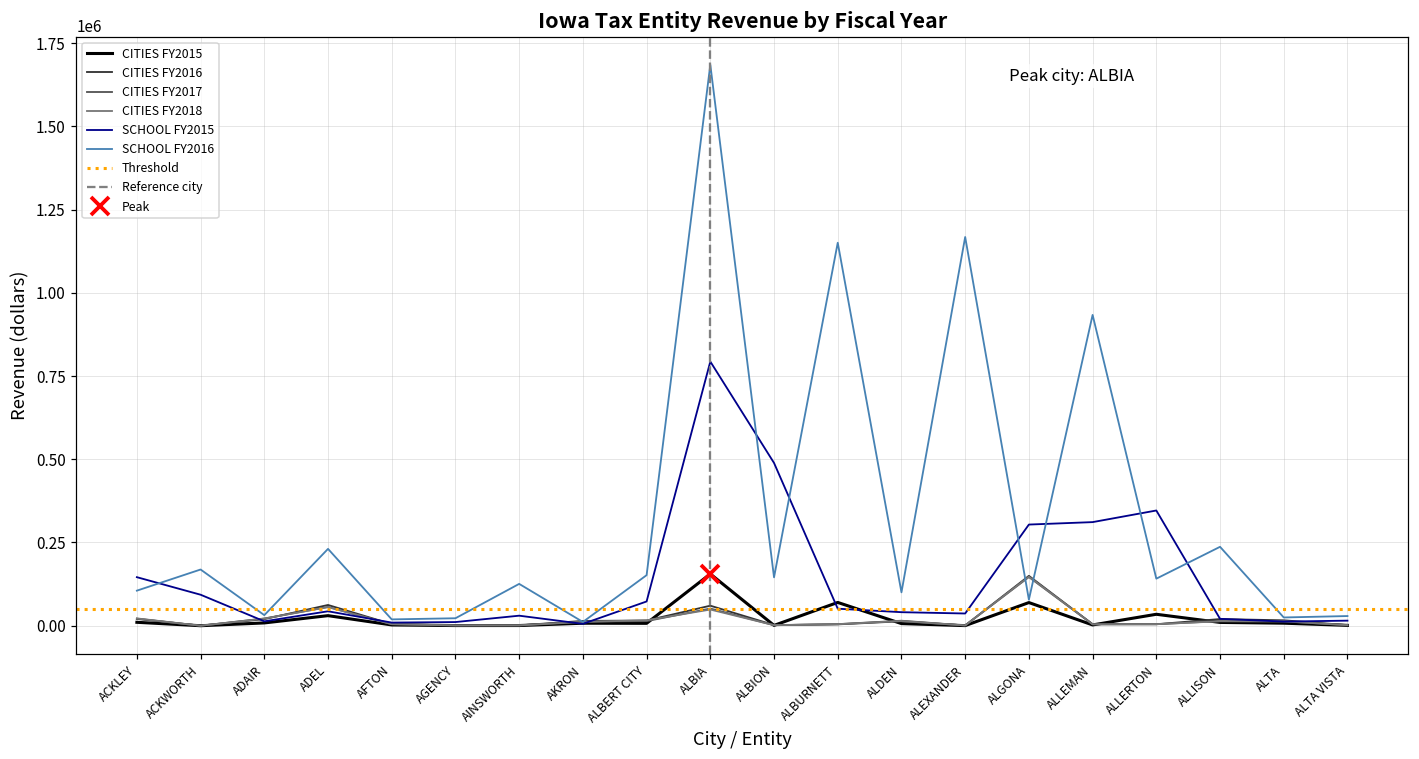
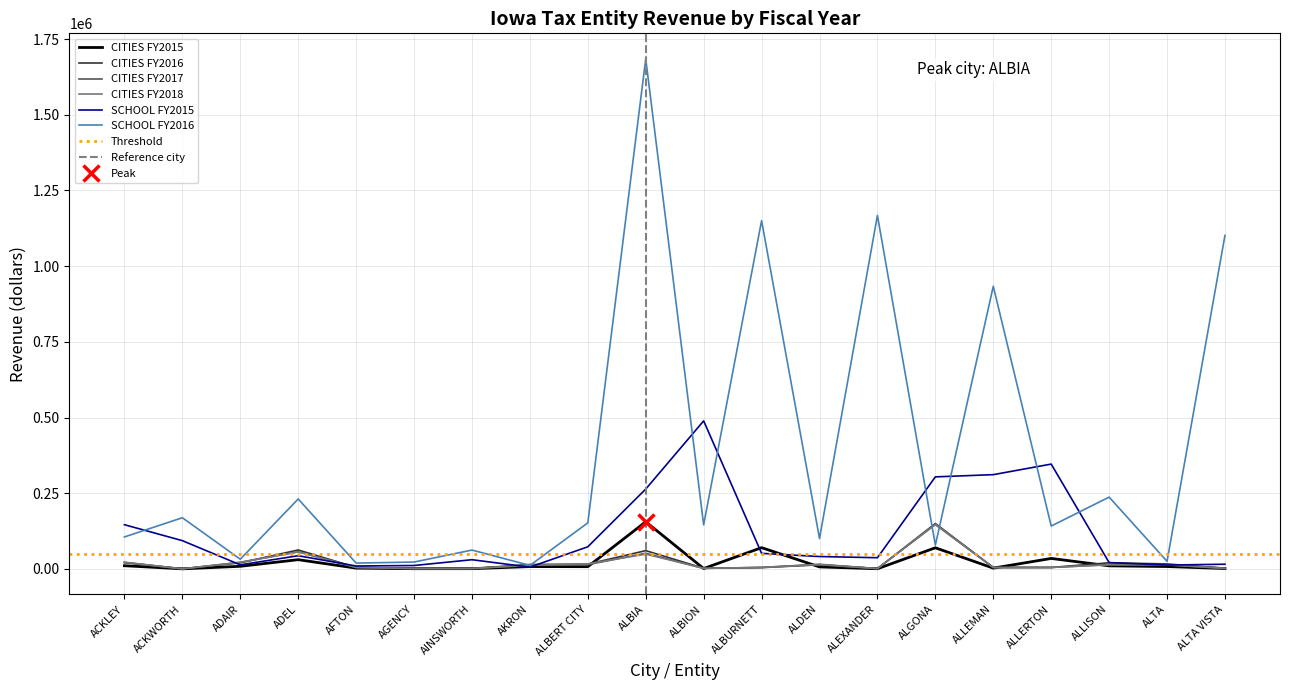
SCHOOL FY2016, AINSWORTH: 130000 -> 60000
SCHOOL FY2015, ALBIA: 790000 -> 260000
SCHOOL FY2016, ALTA VISTA: 30000 -> 1100000
